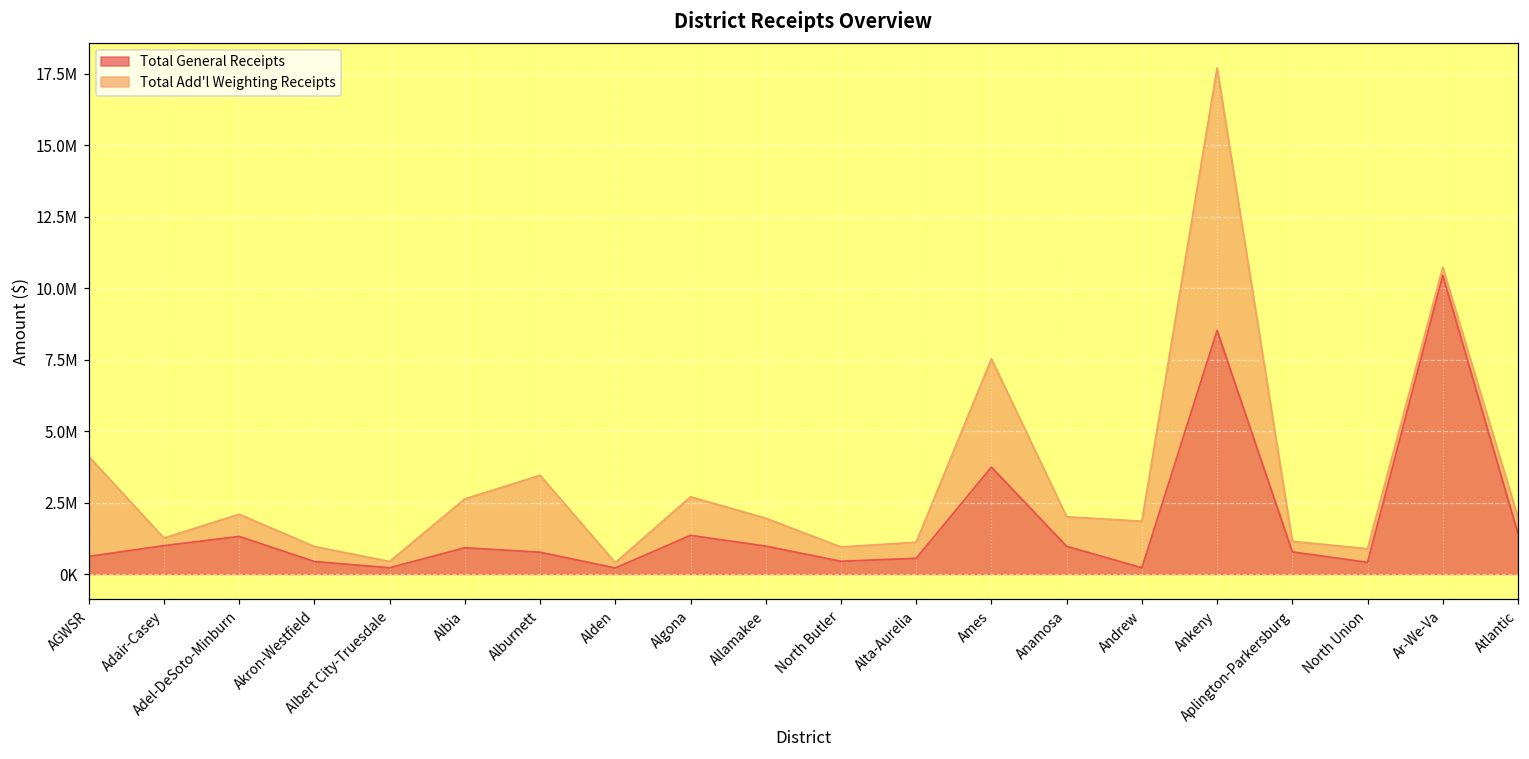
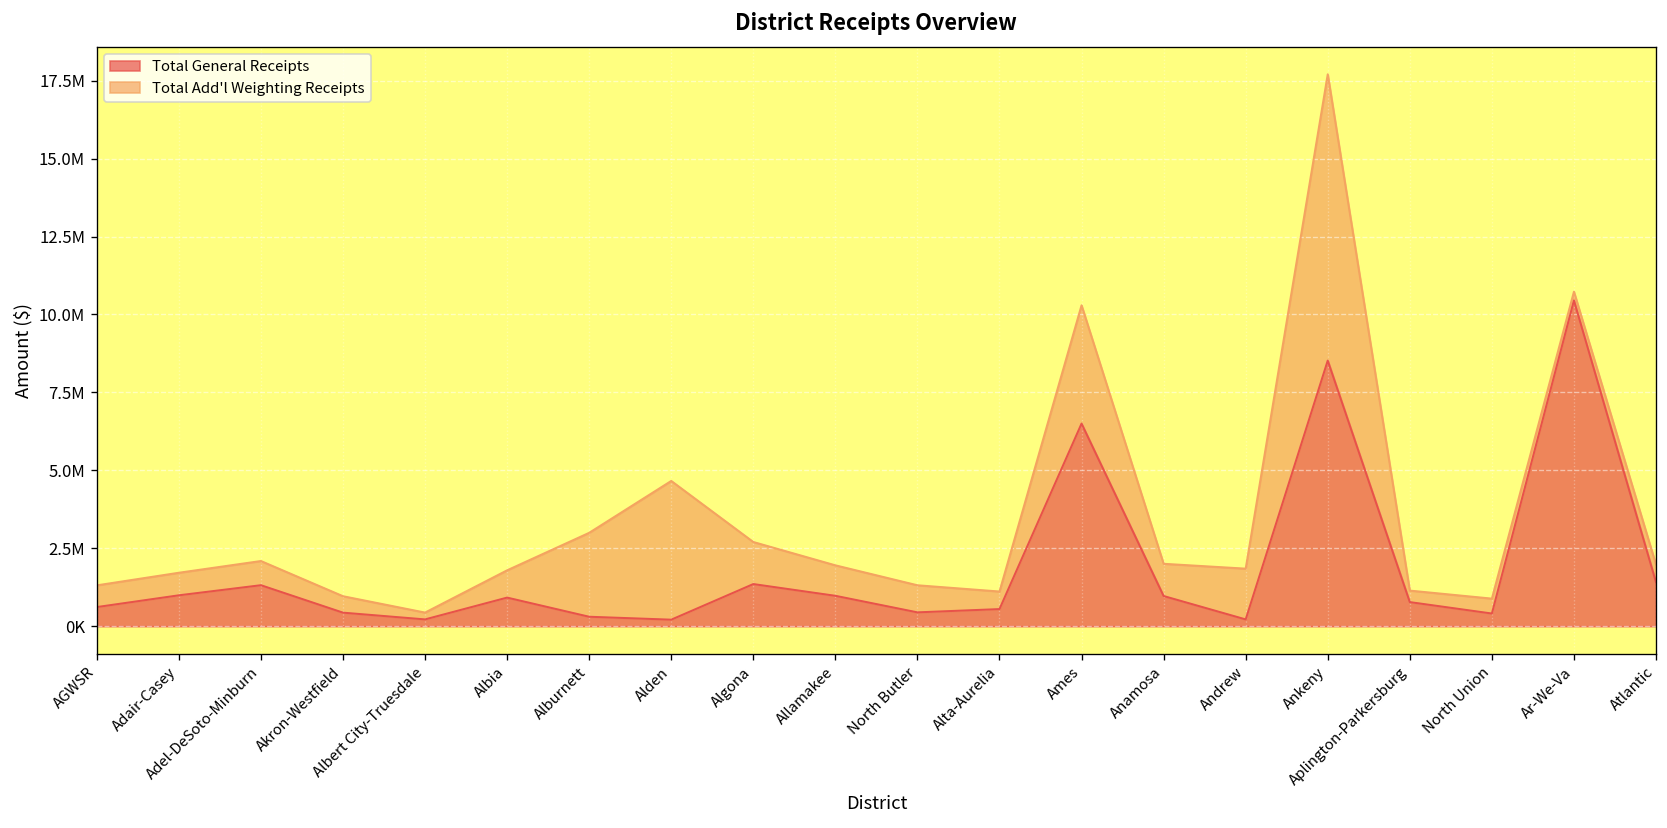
Total Add'l Weighting Receipts, AGWSR: 3500000 -> 700000
Total Add'l Weighting Receipts, Adair-Casey: 300000 -> 700000
Total Add'l Weighting Receipts, Albia: 1700000 -> 900000
Total General Receipts, Alburnett: 800000 -> 300000
Total Add'l Weighting Receipts, Alden: 200000 -> 4500000
Total Add'l Weighting Receipts, North Butler: 500000 -> 900000
Total General Receipts, Ames: 3700000 -> 6500000
